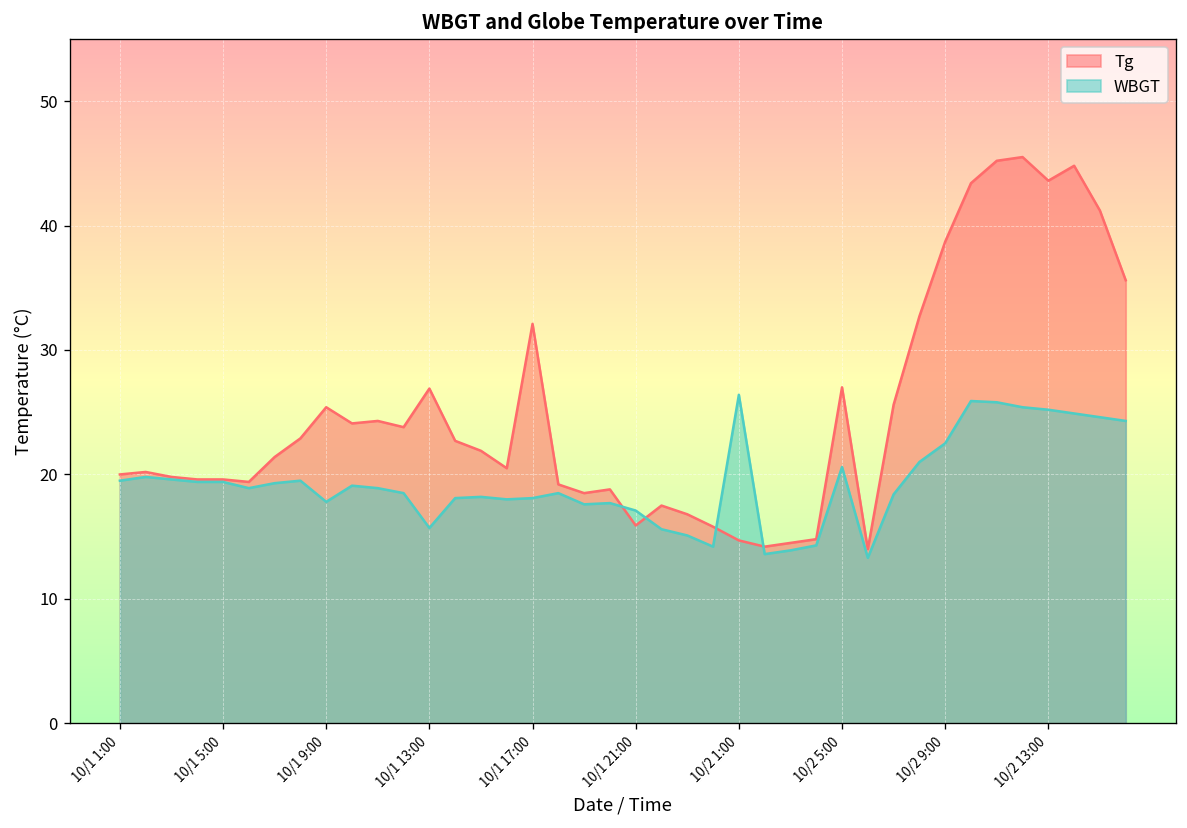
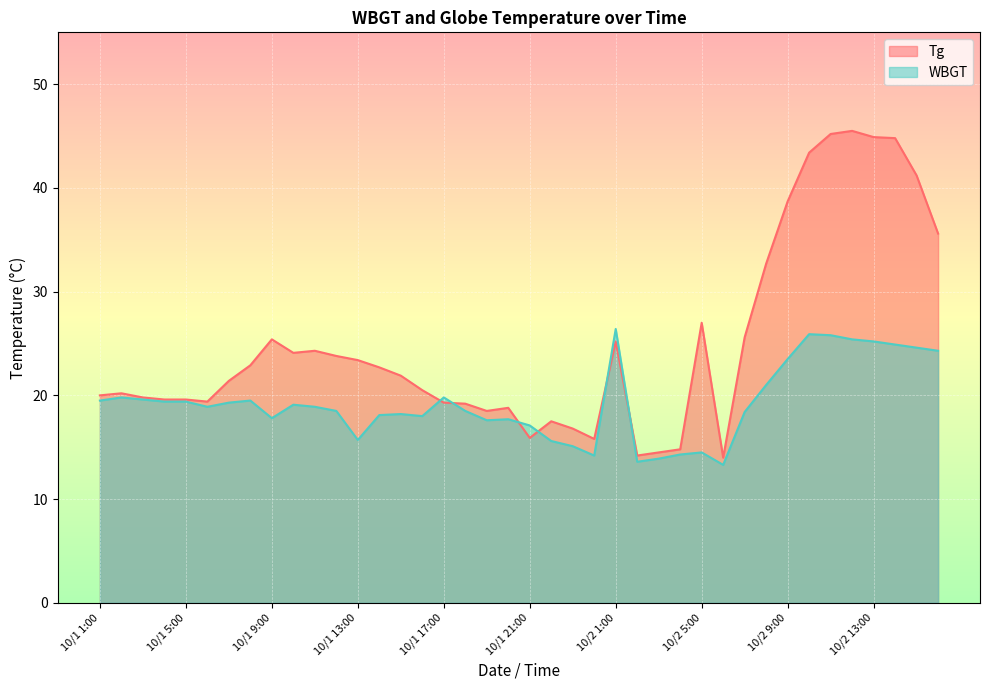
Tg, 10/1 13:00: 26.9 -> 23.4
Tg, 10/1 17:00: 32.1 -> 19.3
WBGT, 10/1 17:00: 18.1 -> 19.8
Tg, 10/2 1:00: 14.7 -> 25.2
WBGT, 10/2 5:00: 20.6 -> 14.5
WBGT, 10/2 9:00: 22.5 -> 23.5
Tg, 10/2 13:00: 43.6 -> 44.9
